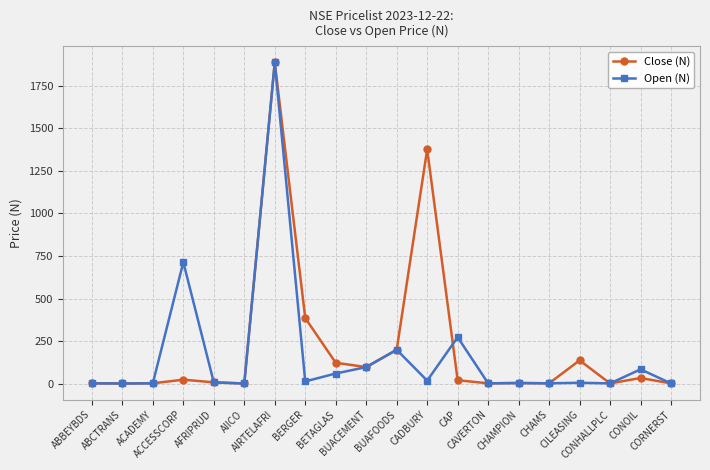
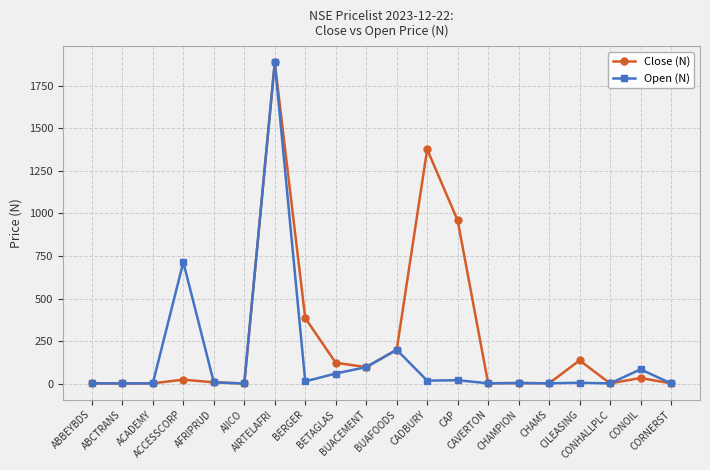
Close (N), CAP: 20 -> 960
Open (N), CAP: 270 -> 20
